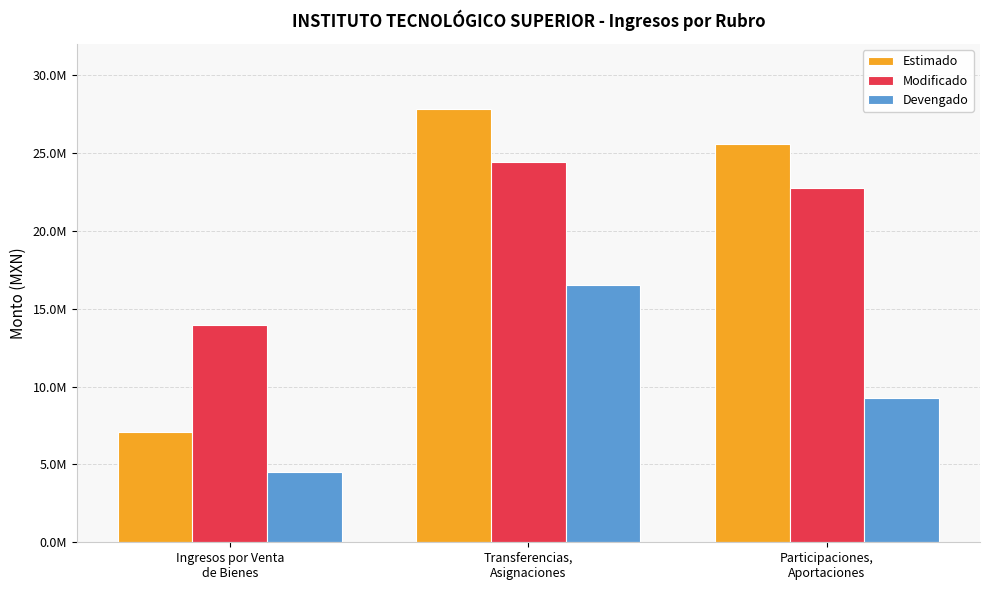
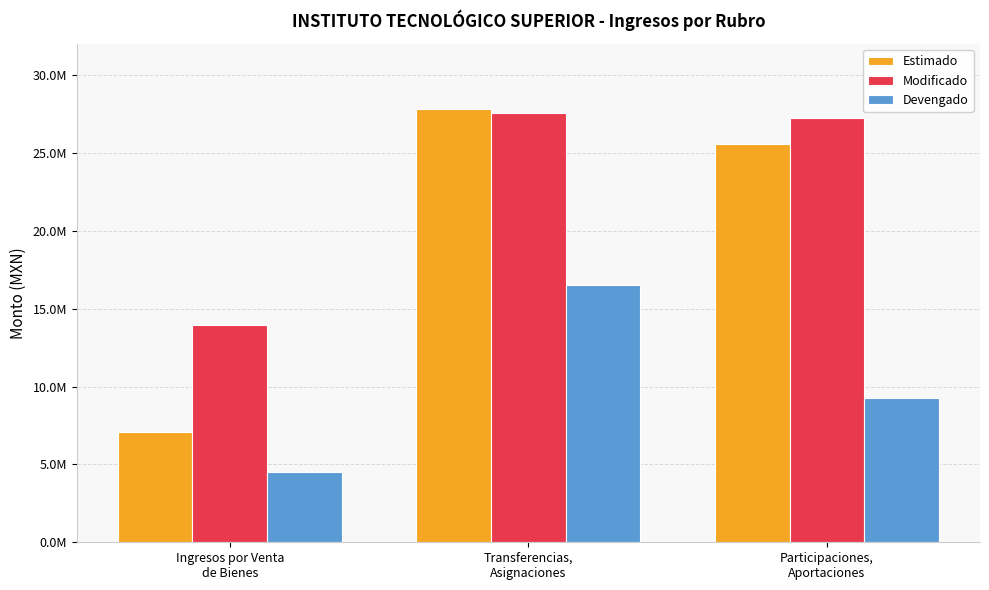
Modificado, Transferencias, Asignaciones: 24500000 -> 27500000
Modificado, Participaciones, Aportaciones: 22800000 -> 27200000
